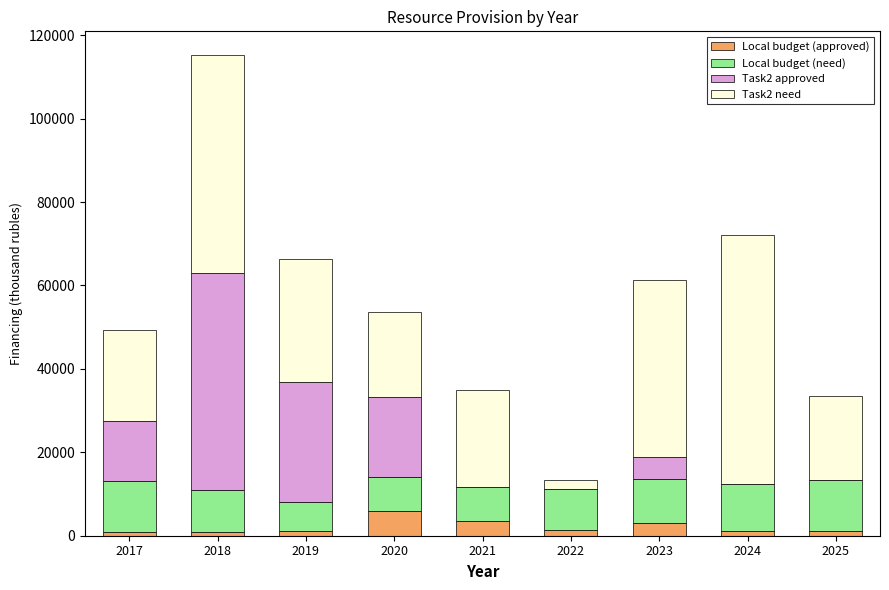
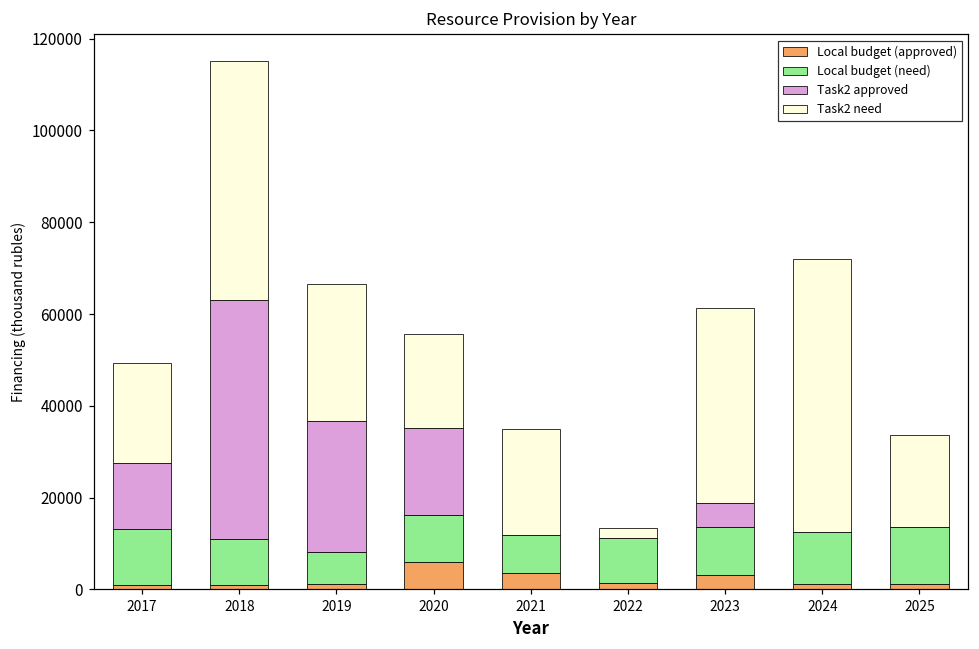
Local budget (need), 2020: 8000 -> 10000
